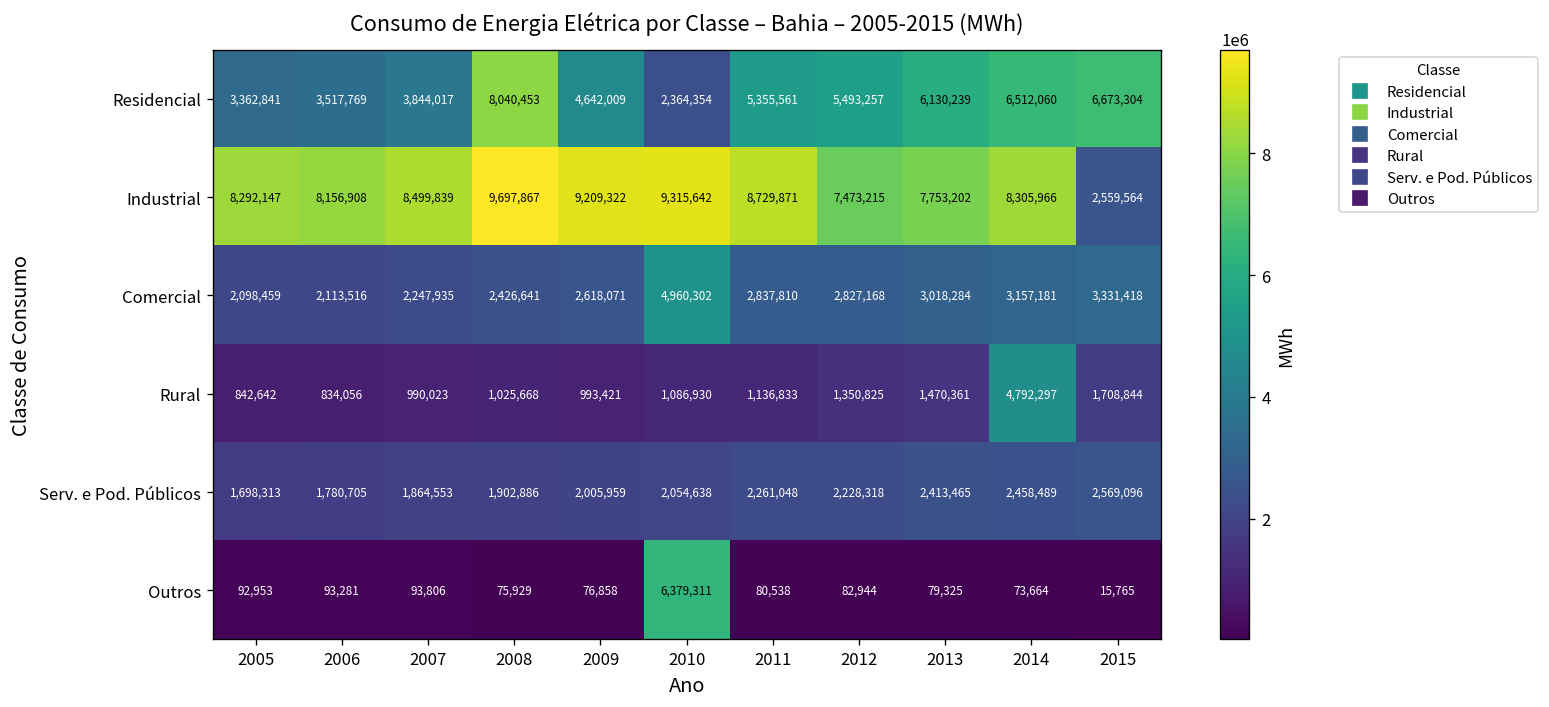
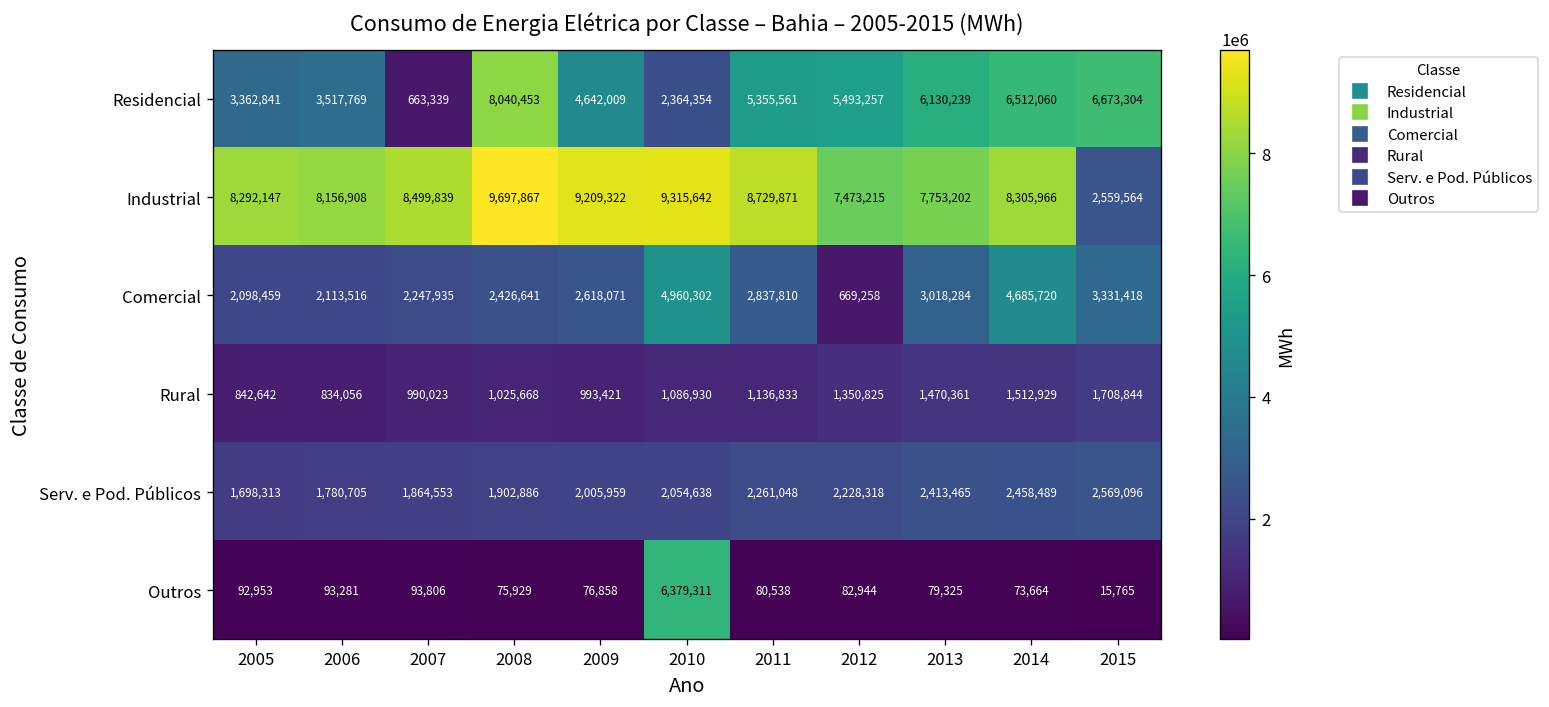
Residencial, 2007: 3,844,017 -> 663,339
Comercial, 2012: 2,827,168 -> 669,258
Comercial, 2014: 3,157,181 -> 4,685,720
Rural, 2014: 4,792,297 -> 1,512,929
